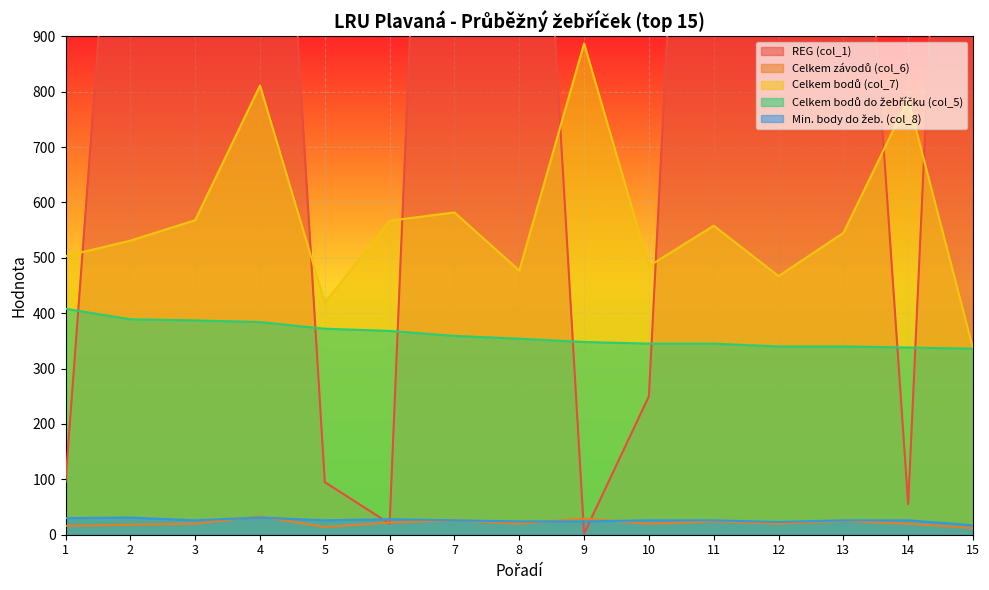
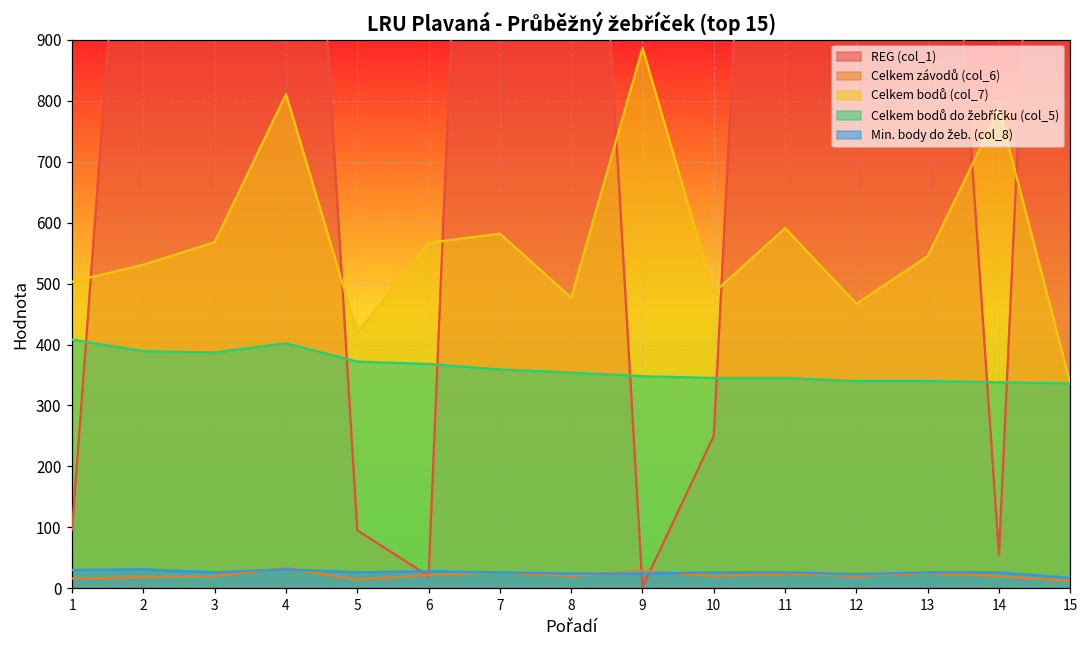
Celkem bodů do žebříčku (col_5), 4: 380 -> 400
Celkem bodů (col_7), 11: 560 -> 590
